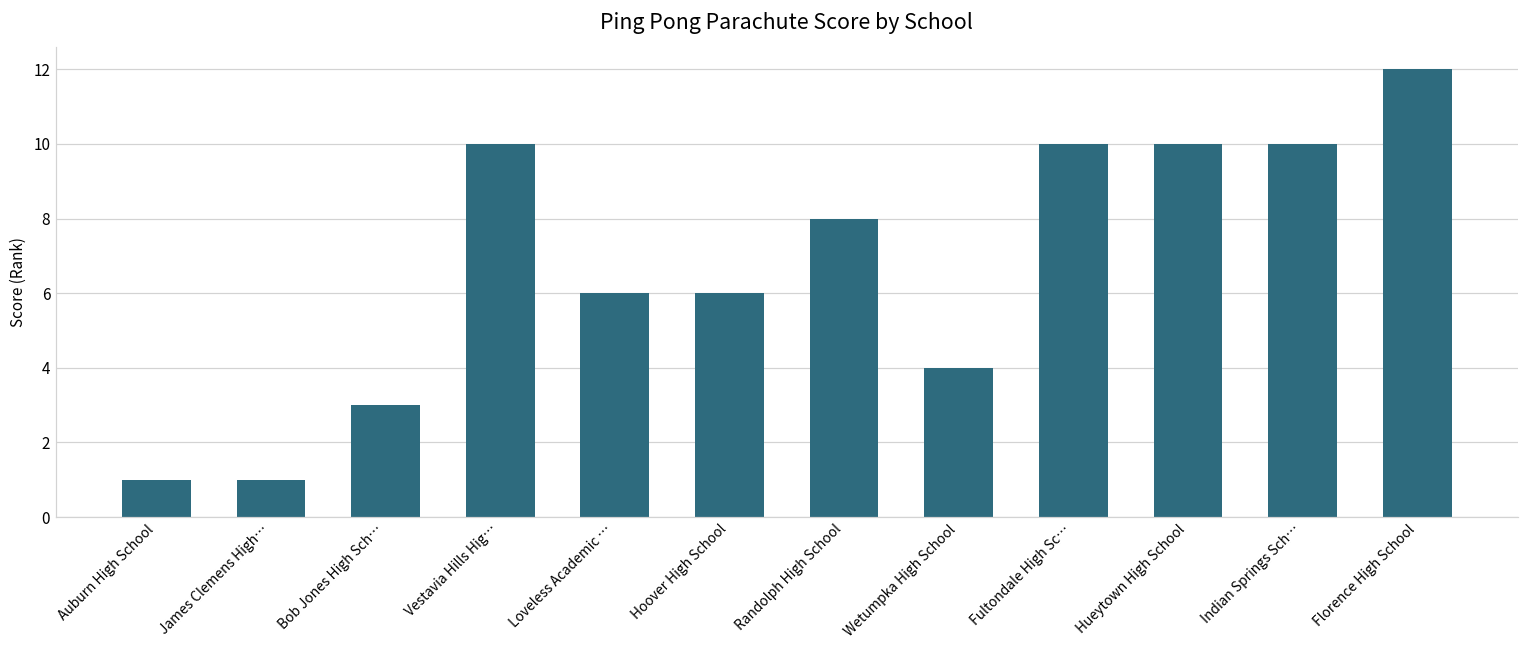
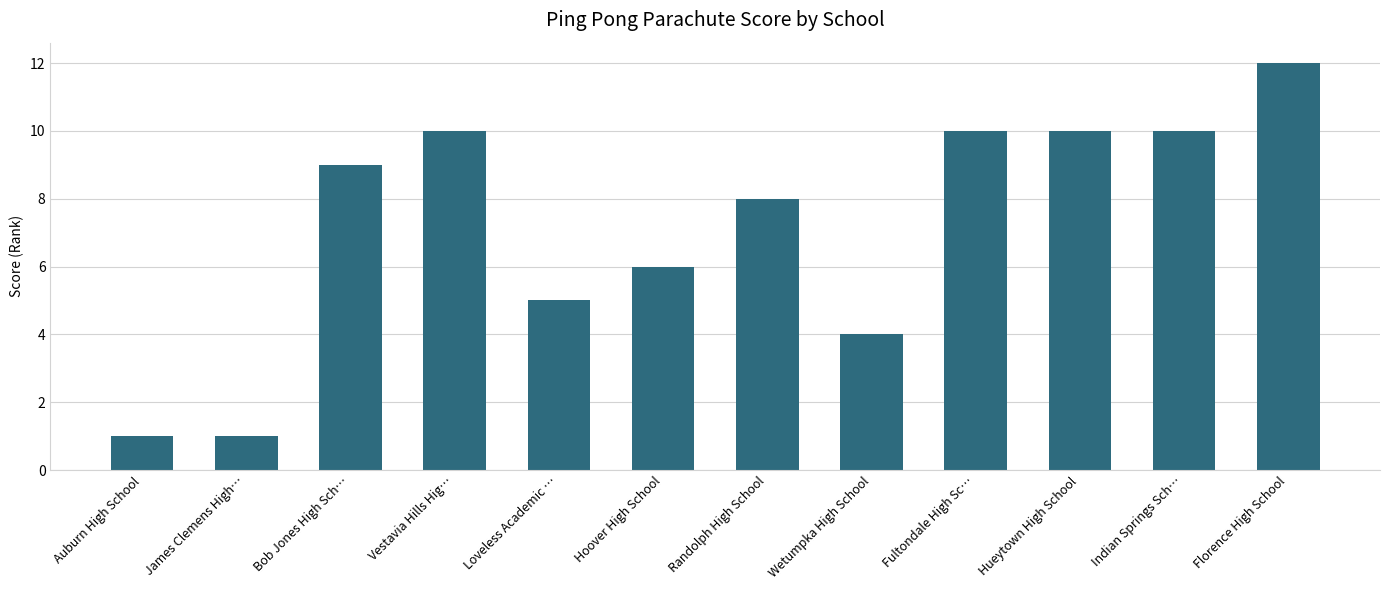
Bob Jones High Sch…: 3 -> 9
Loveless Academic …: 6 -> 5
